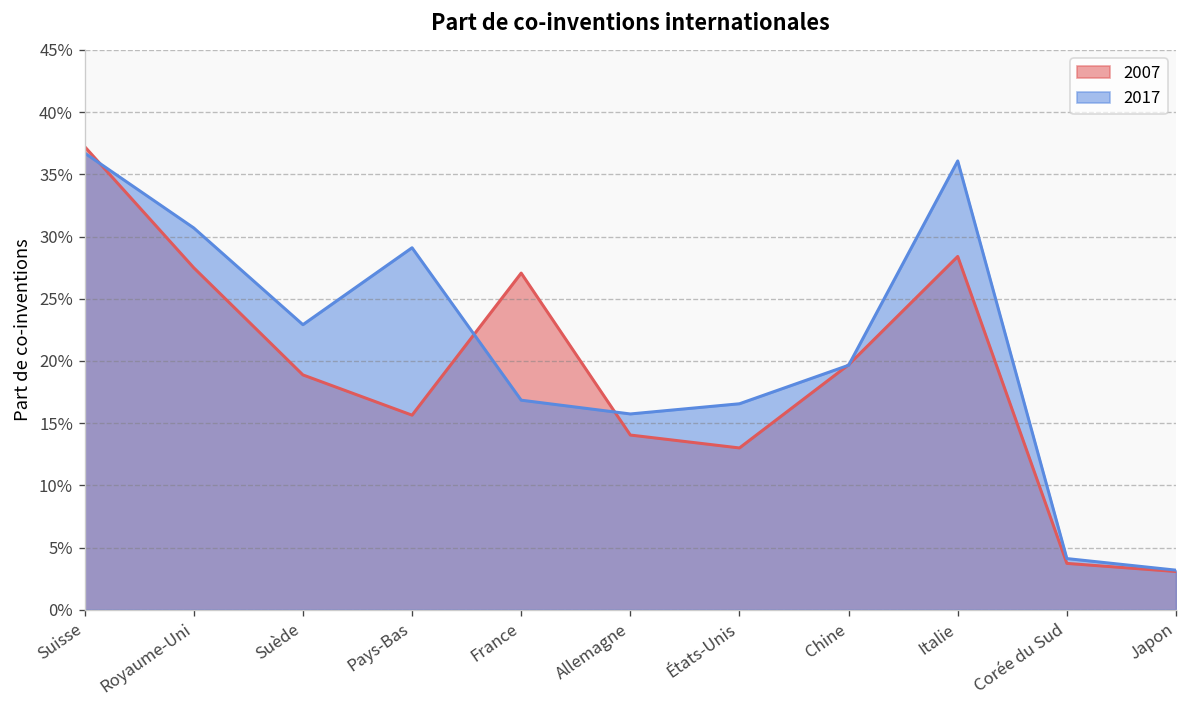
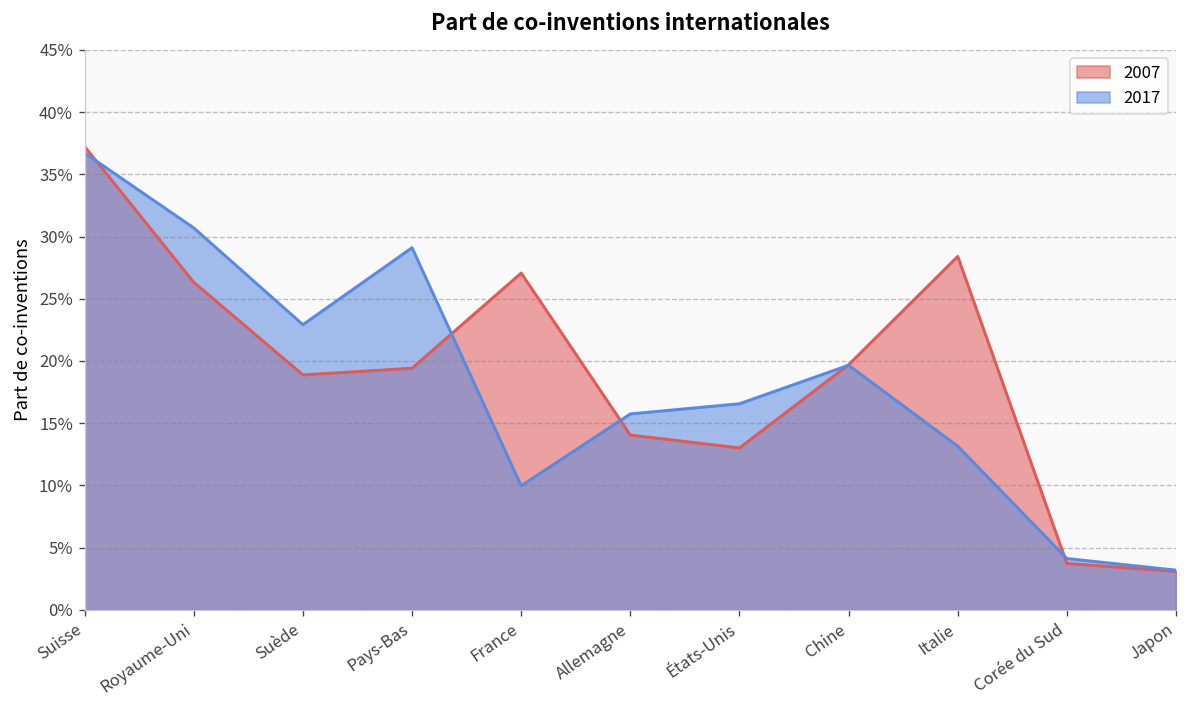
2007, Royaume-Uni: 27.5% -> 26.3%
2007, Pays-Bas: 15.6% -> 19.4%
2017, France: 16.8% -> 10.0%
2017, Italie: 36.1% -> 13.1%
